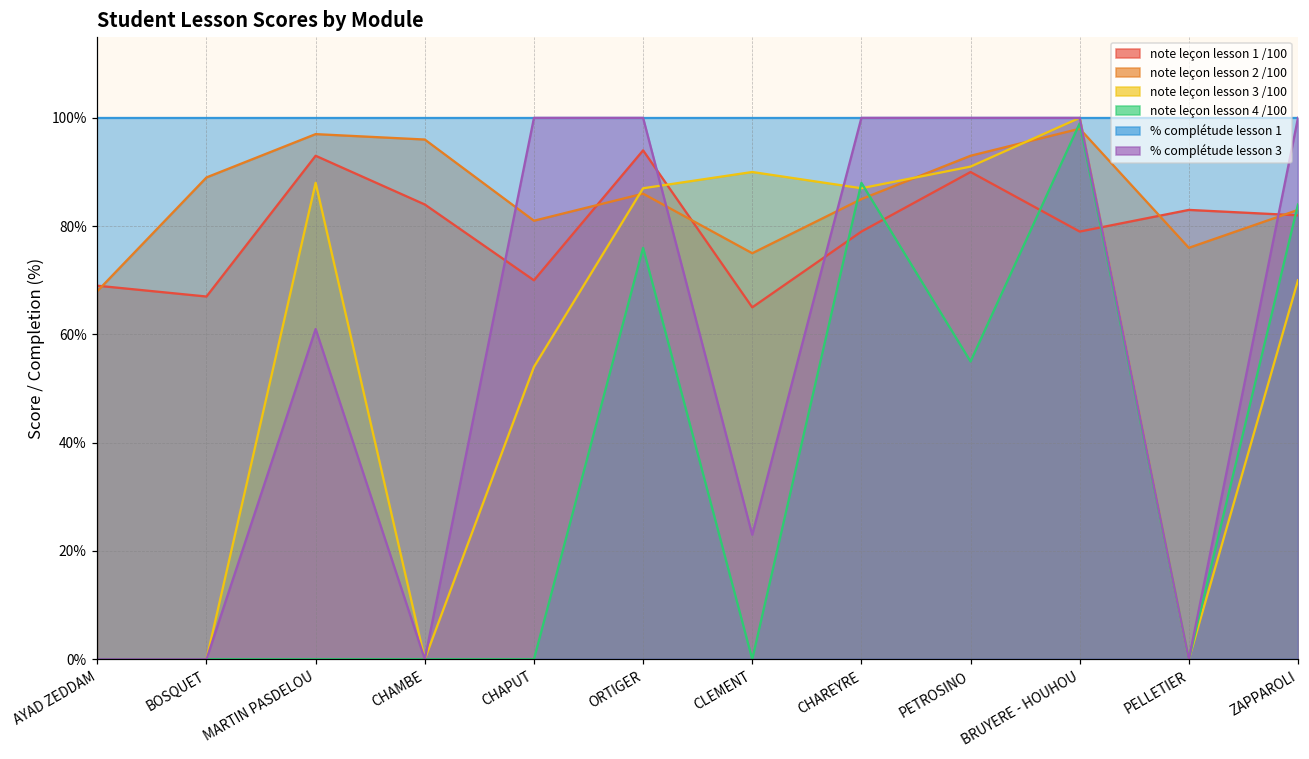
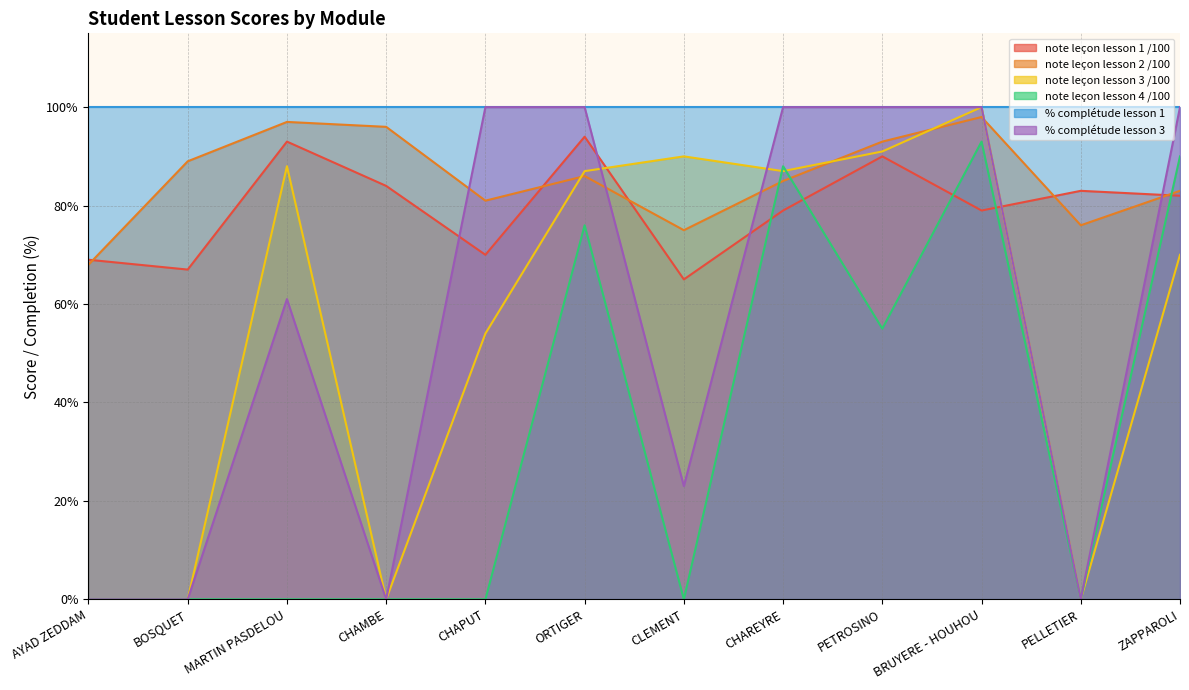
note leçon lesson 4 /100, BRUYERE - HOUHOU: 99% -> 93%
note leçon lesson 4 /100, ZAPPAROLI: 84% -> 90%
